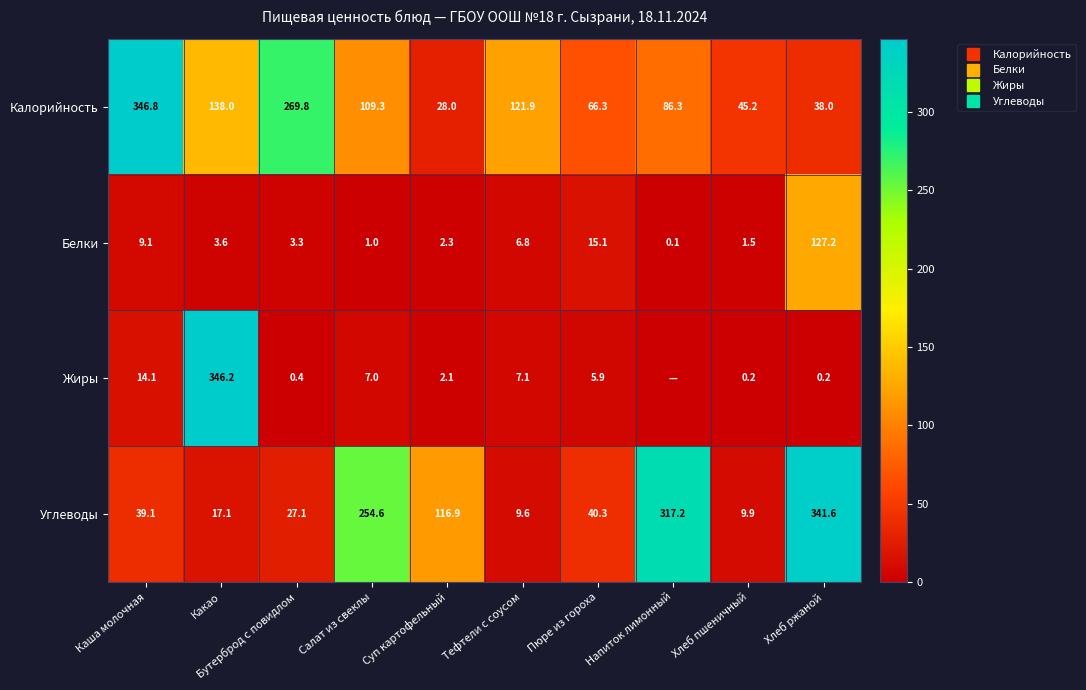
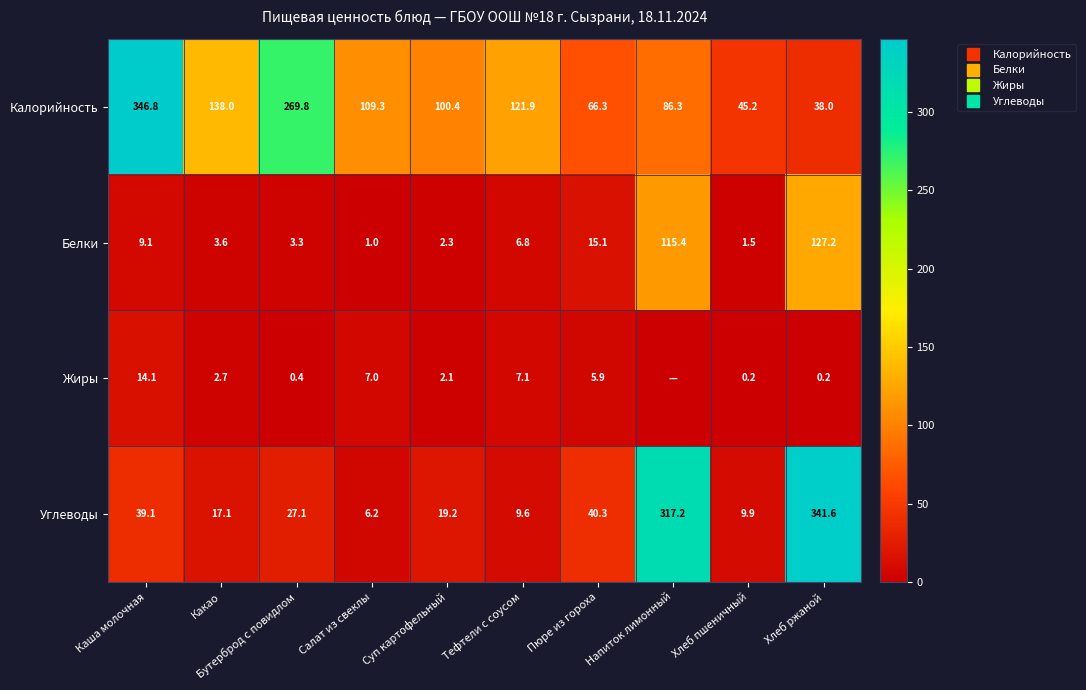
Калорийность, Суп картофельный: 28.0 -> 100.4
Белки, Напиток лимонный: 0.1 -> 115.4
Жиры, Какао: 346.2 -> 2.7
Углеводы, Салат из свеклы: 254.6 -> 6.2
Углеводы, Суп картофельный: 116.9 -> 19.2
